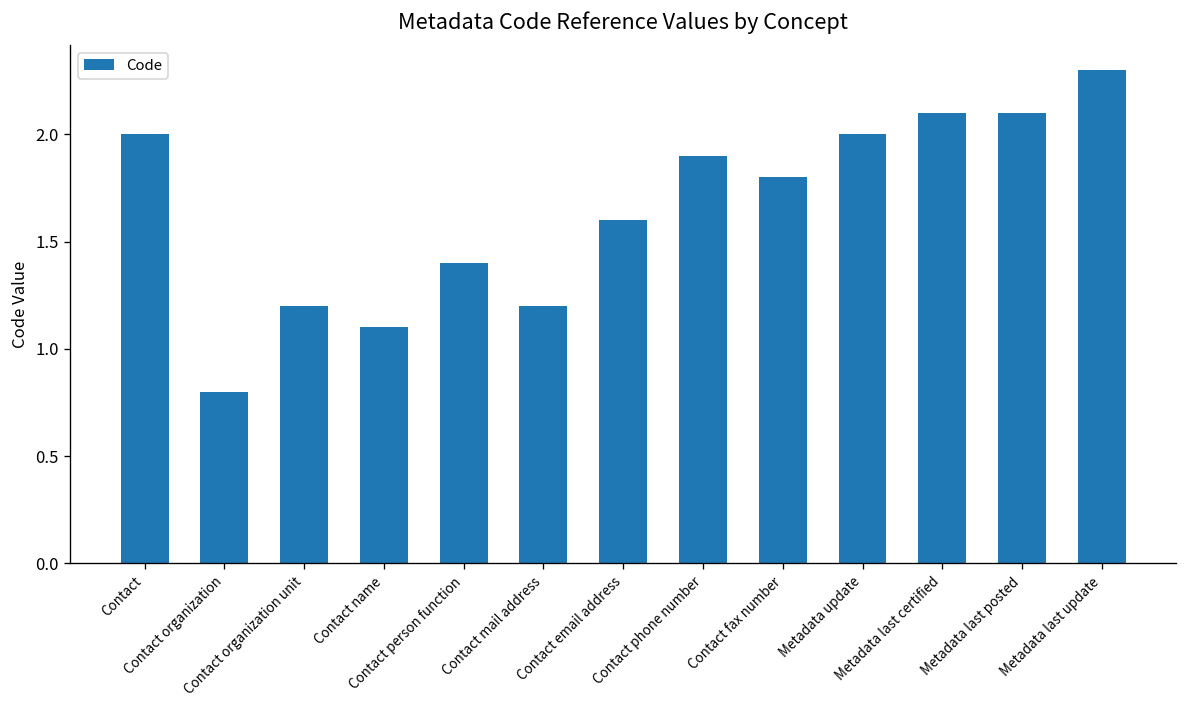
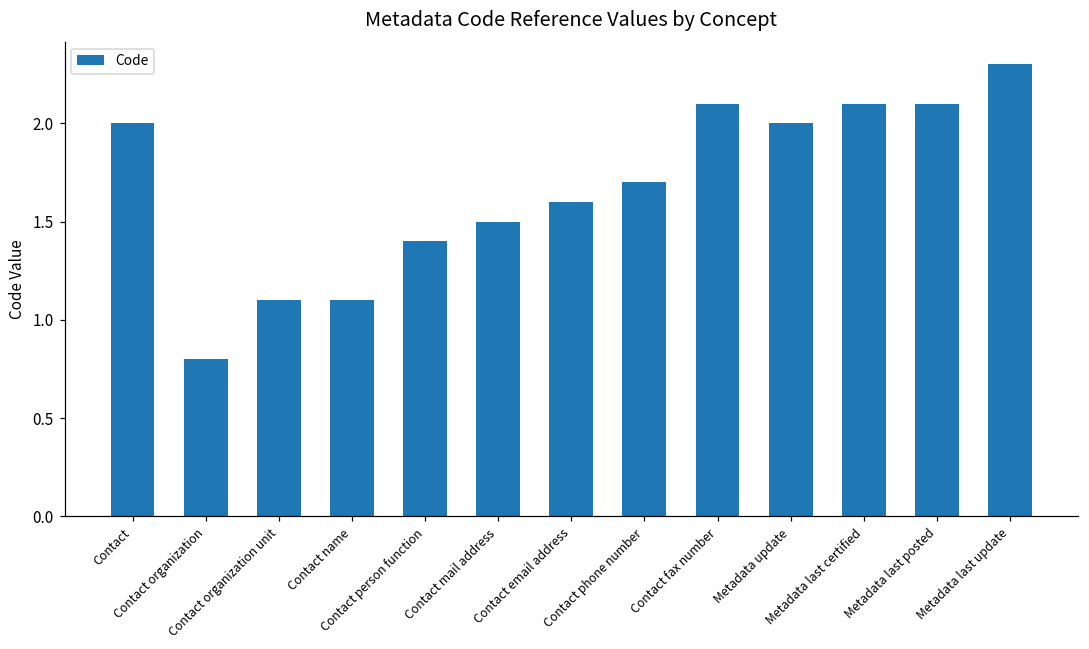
Contact organization unit: 1.2 -> 1.1
Contact mail address: 1.2 -> 1.5
Contact phone number: 1.9 -> 1.7
Contact fax number: 1.8 -> 2.1
